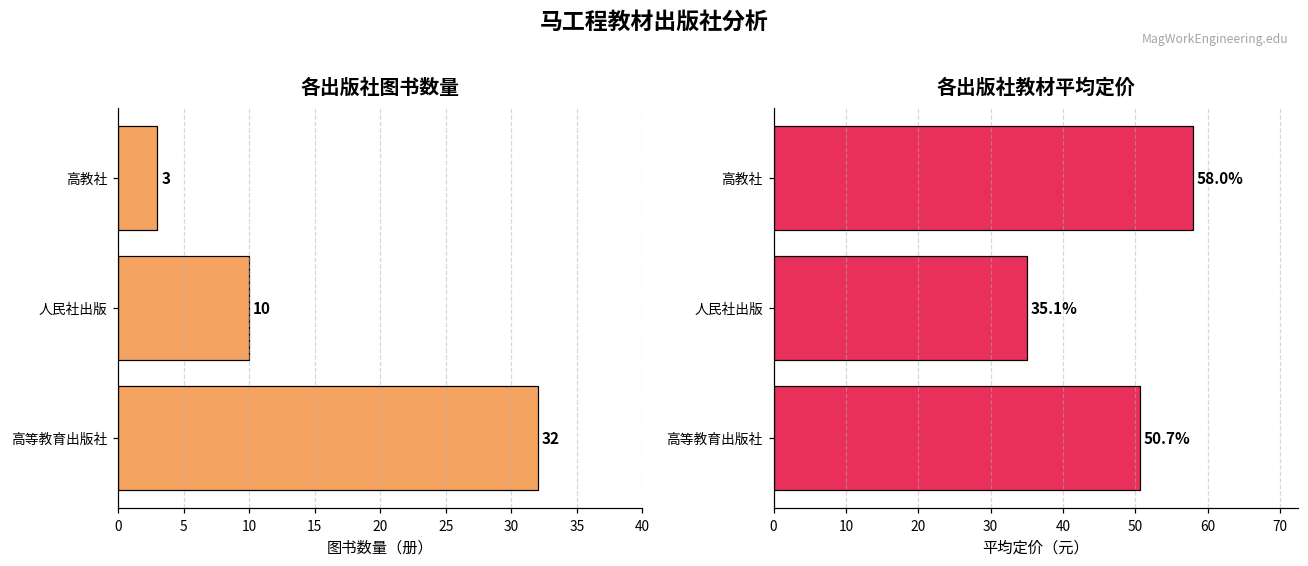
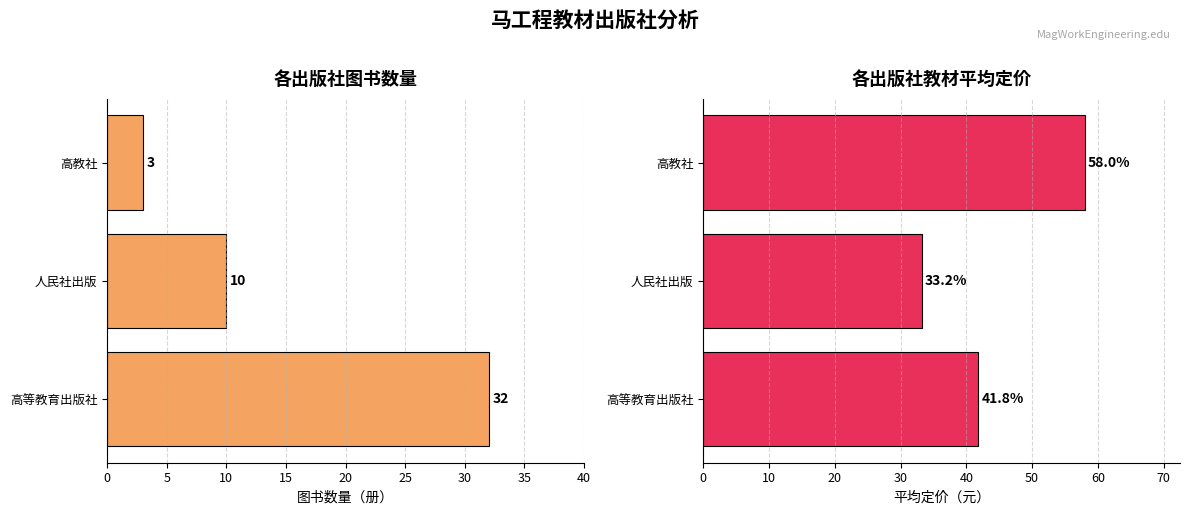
各出版社教材平均定价, 人民社出版: 35.1% -> 33.2%
各出版社教材平均定价, 高等教育出版社: 50.7% -> 41.8%
